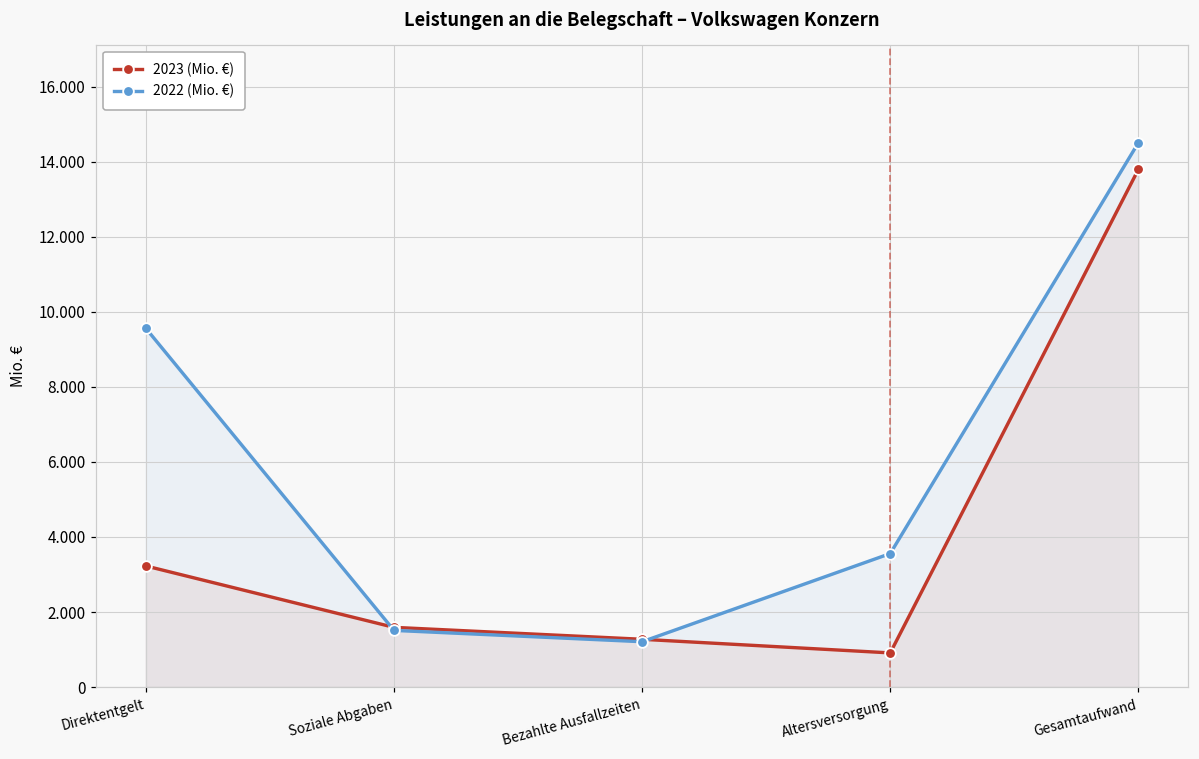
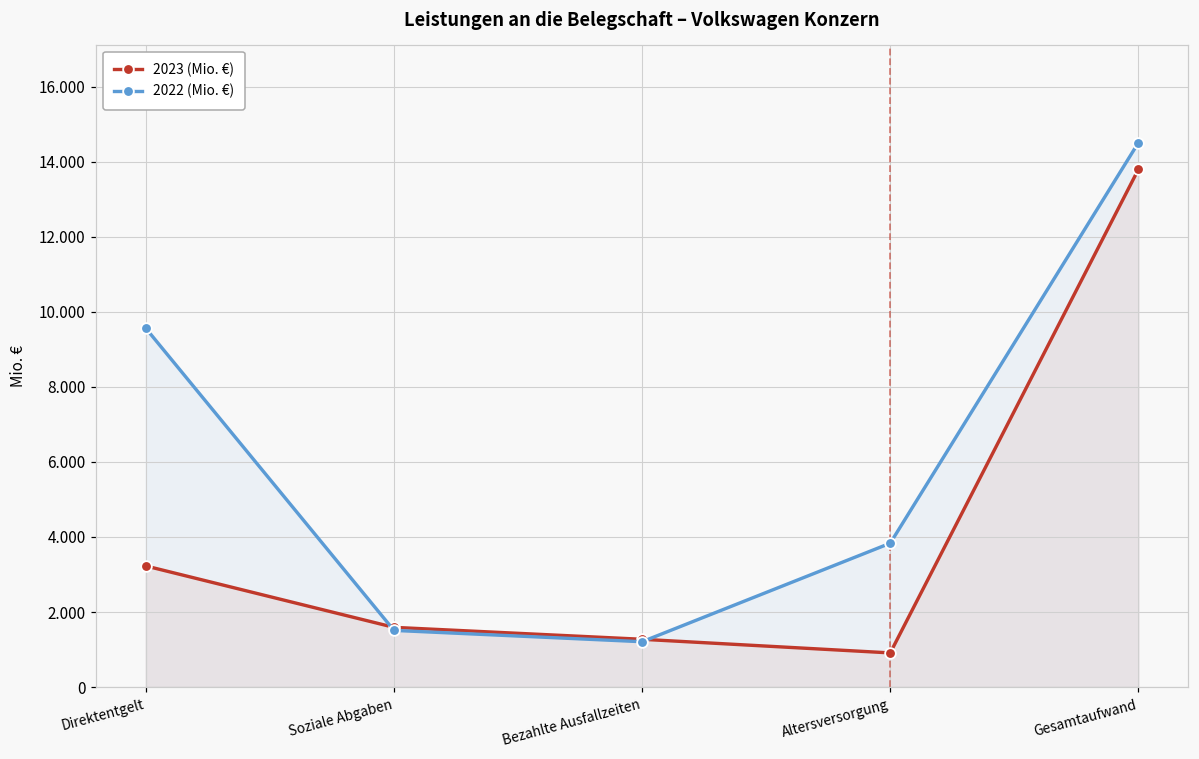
2022 (Mio. €), Altersversorgung: 3.6 -> 3.8
